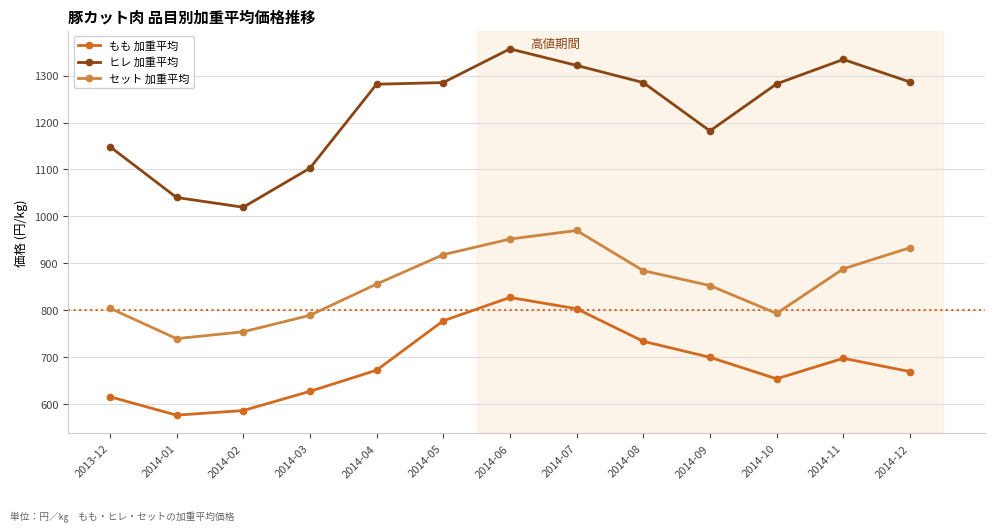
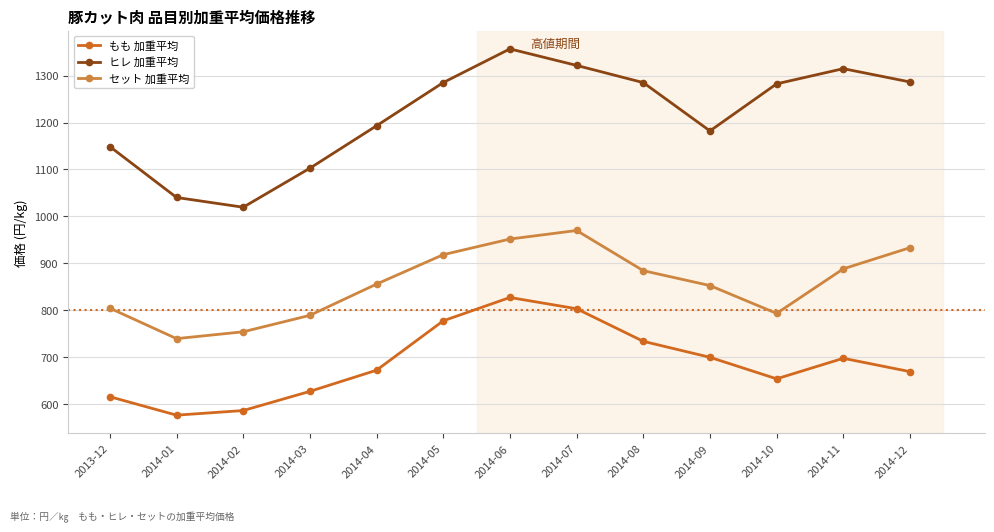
ヒレ 加重平均, 2014-04: 1280 -> 1190
ヒレ 加重平均, 2014-11: 1330 -> 1310
